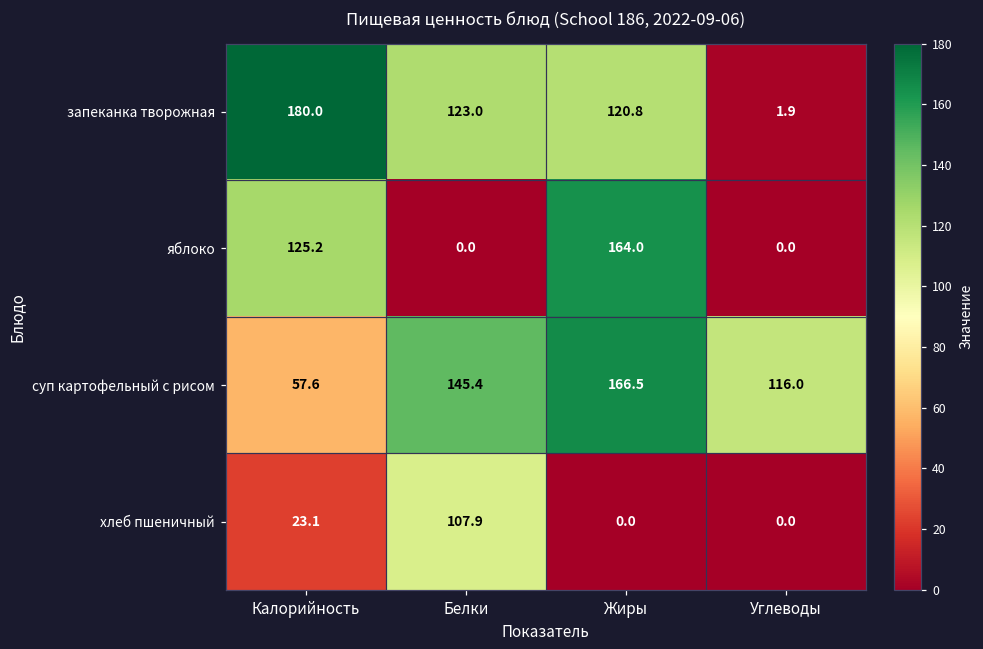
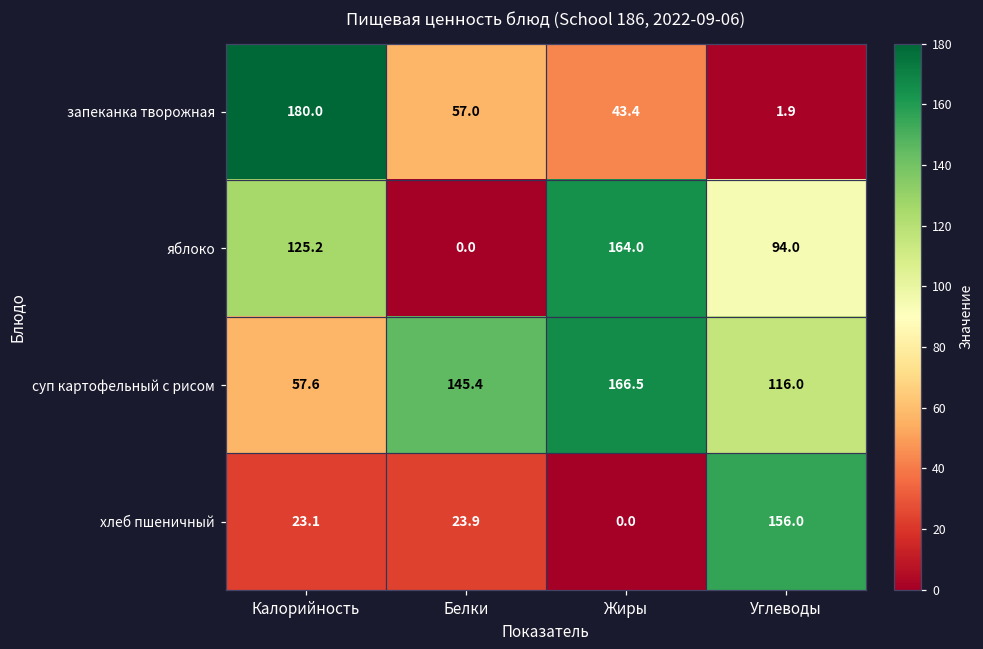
запеканка творожная, Белки: 123.0 -> 57.0
запеканка творожная, Жиры: 120.8 -> 43.4
яблоко, Углеводы: 0.0 -> 94.0
хлеб пшеничный, Белки: 107.9 -> 23.9
хлеб пшеничный, Углеводы: 0.0 -> 156.0
